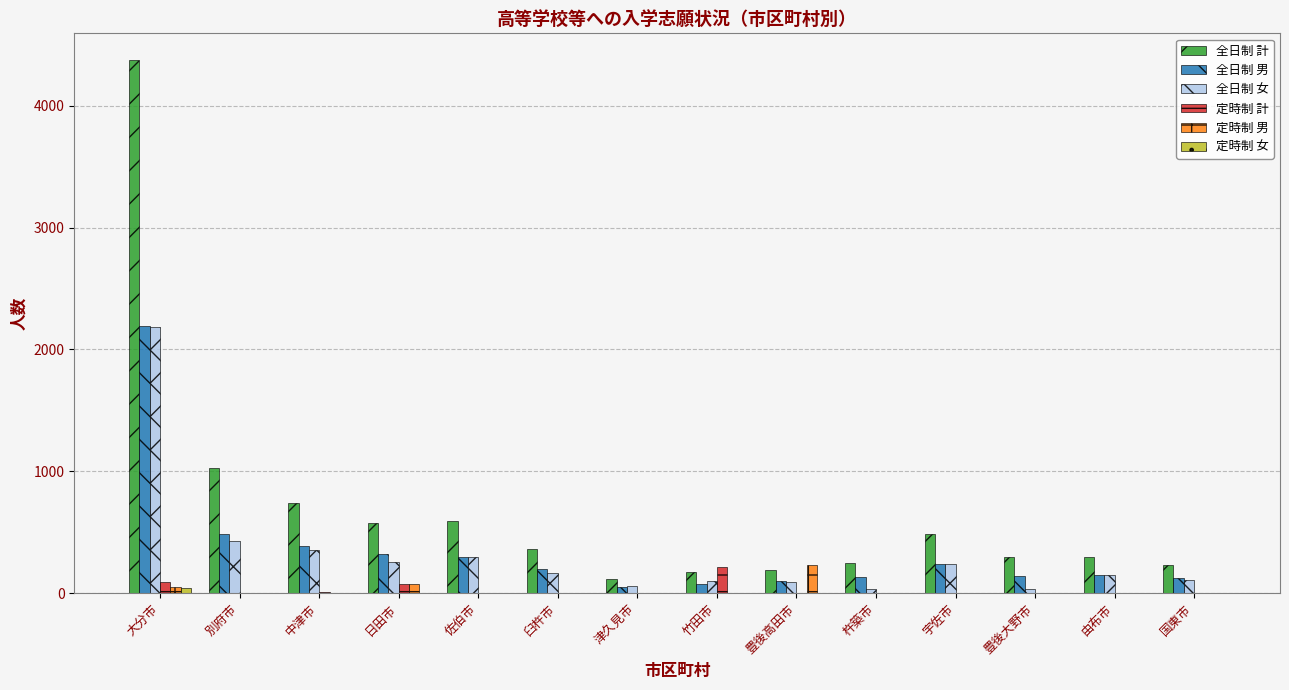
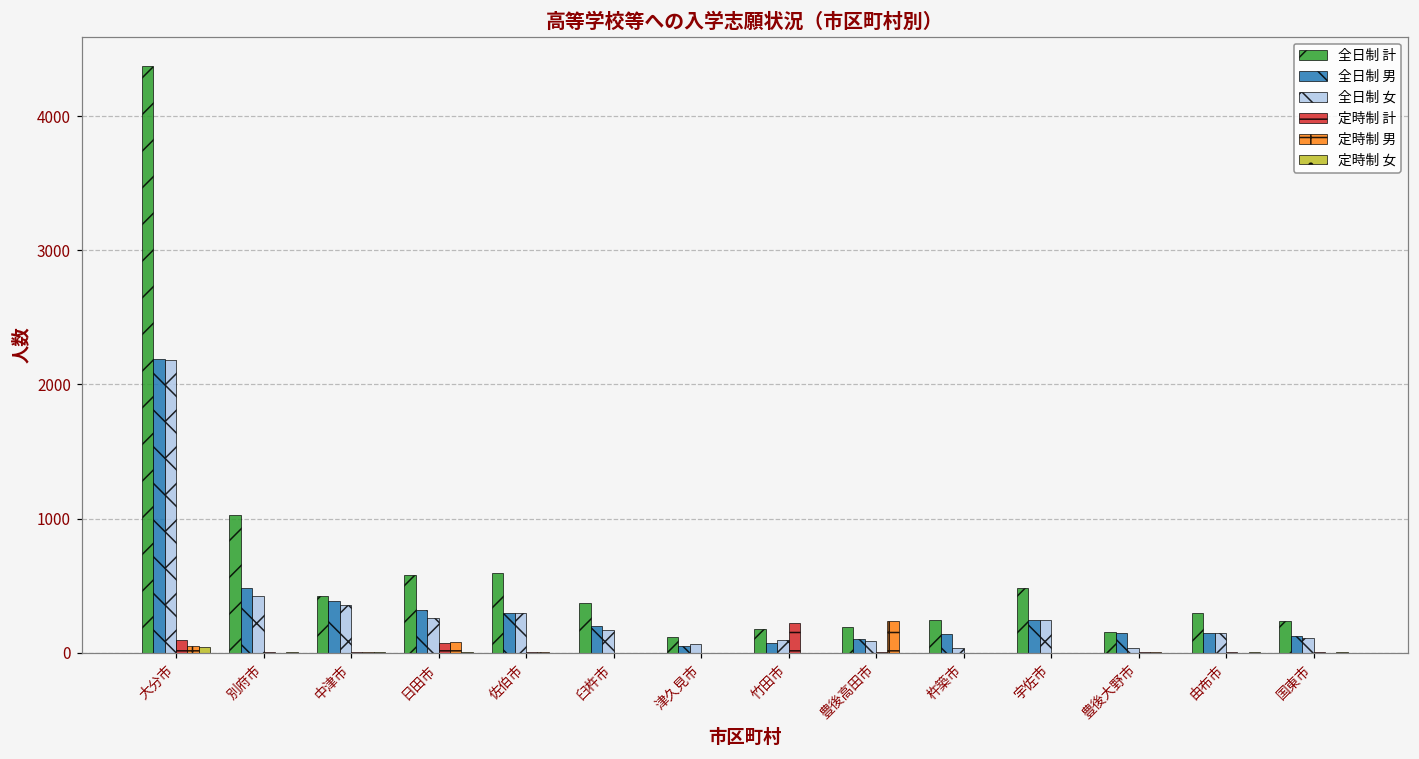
全日制 計, 中津市: 740 -> 420
全日制 計, 豊後大野市: 300 -> 160
